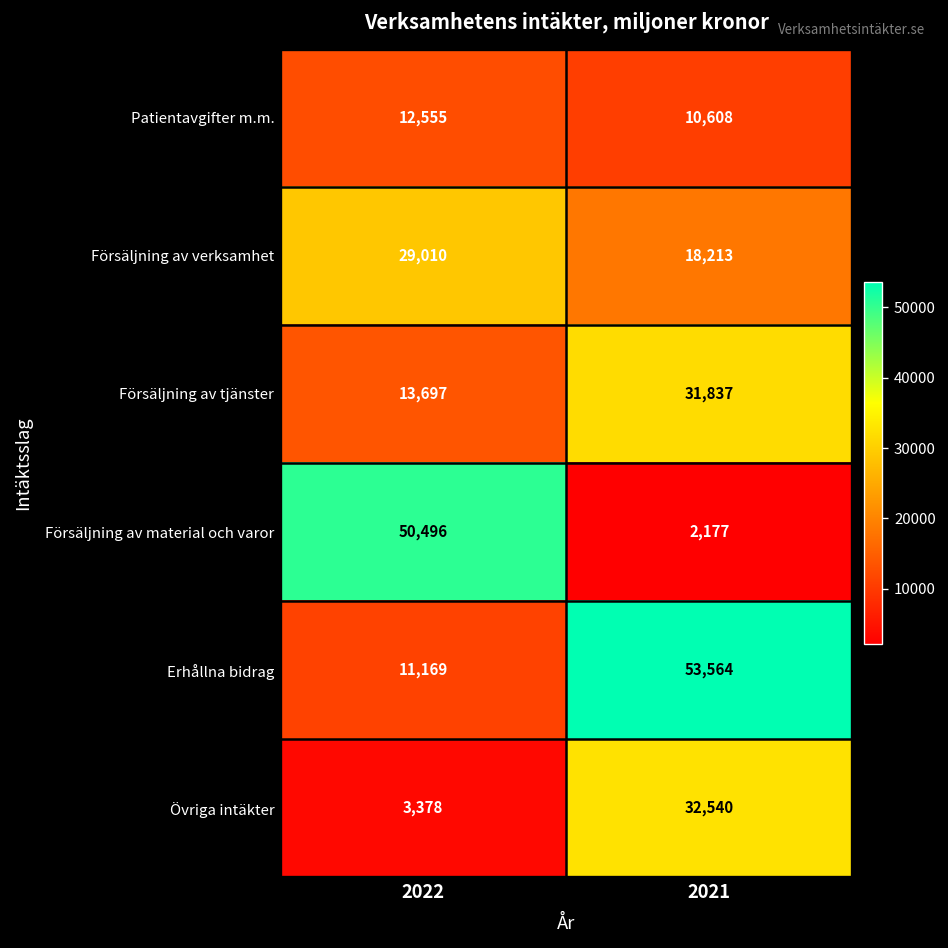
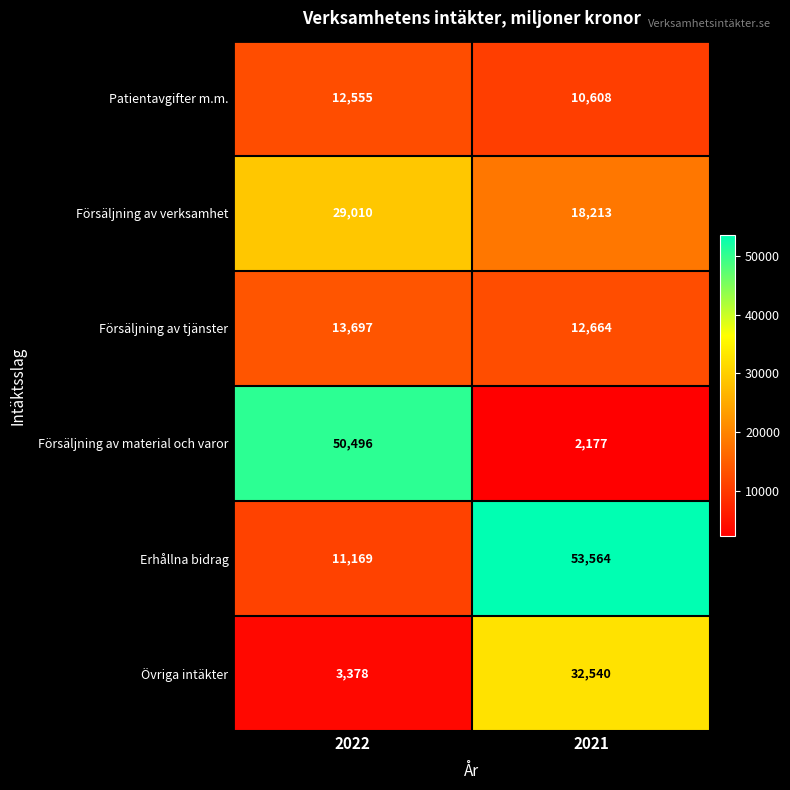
Försäljning av tjänster, 2021: 31,837 -> 12,664
